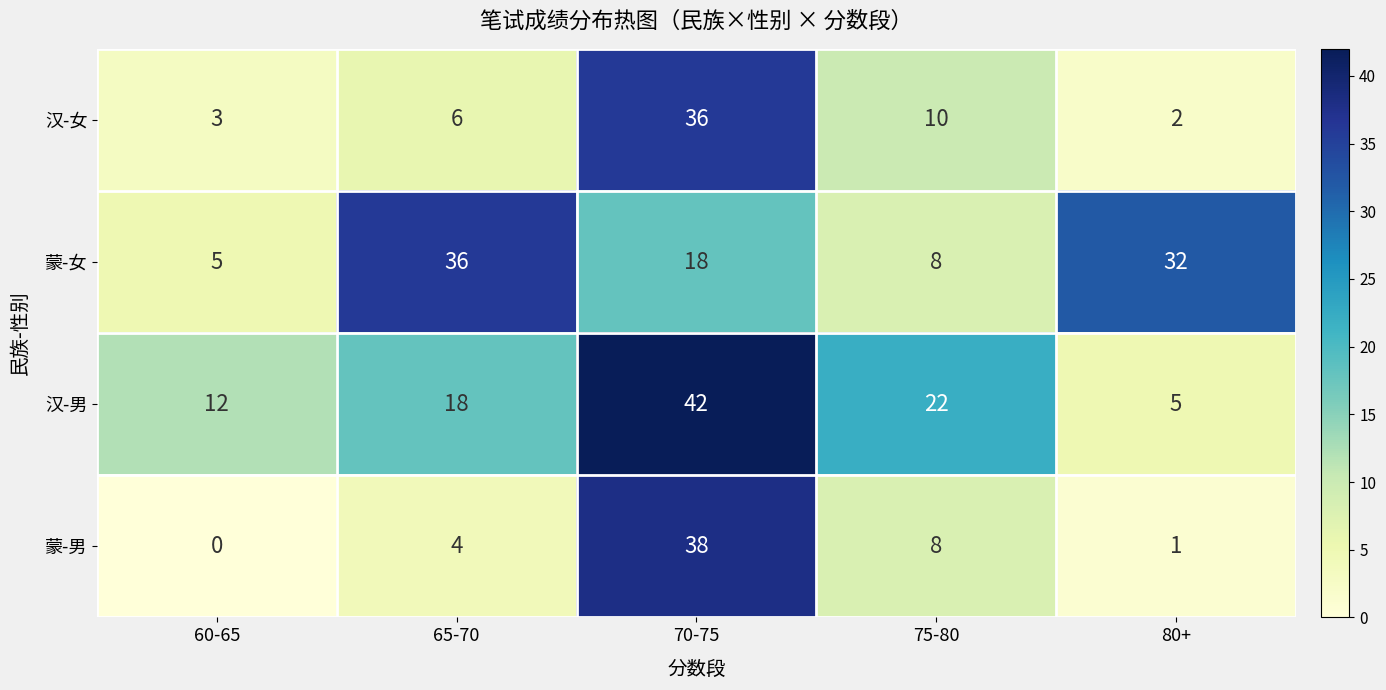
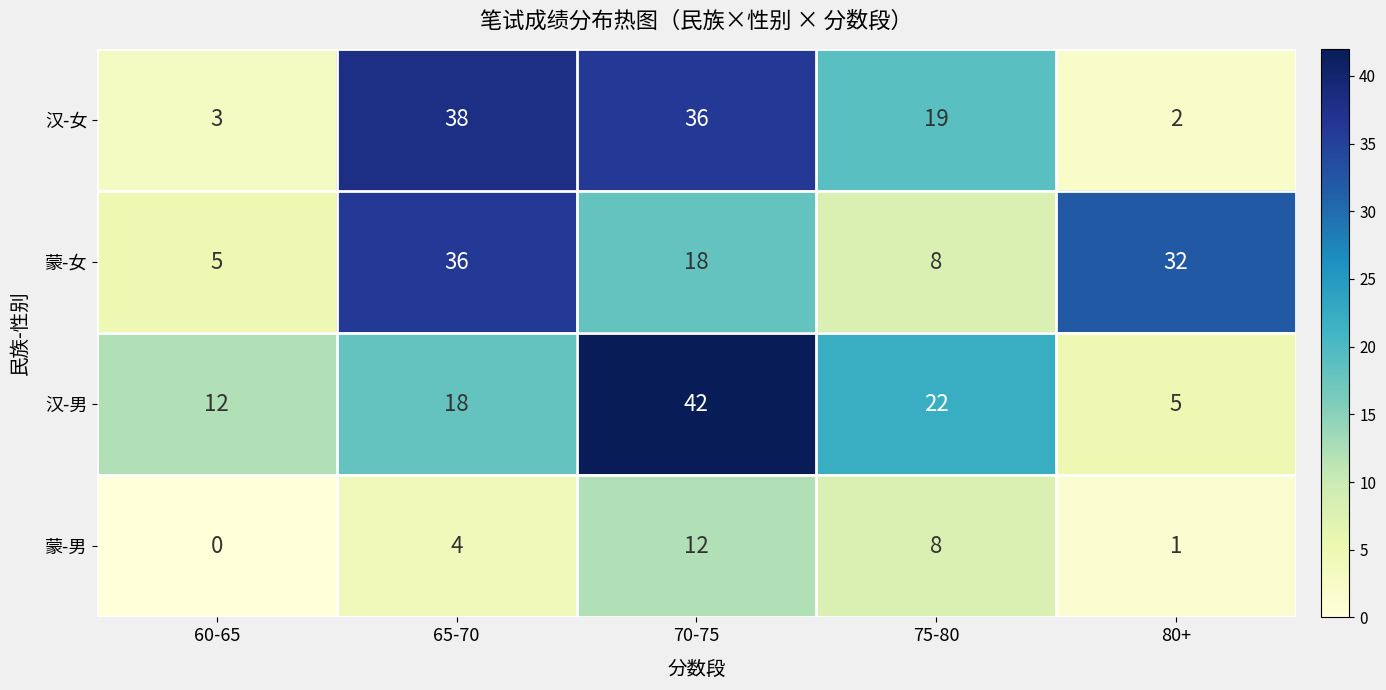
汉-女, 65-70: 6 -> 38
汉-女, 75-80: 10 -> 19
蒙-男, 70-75: 38 -> 12
